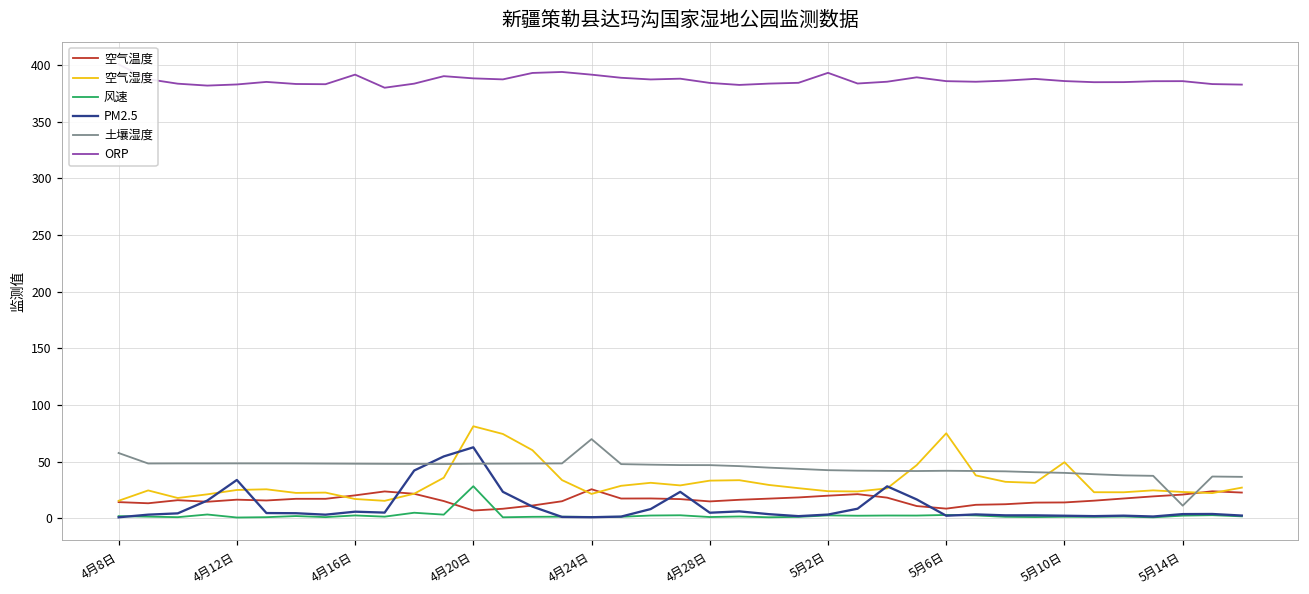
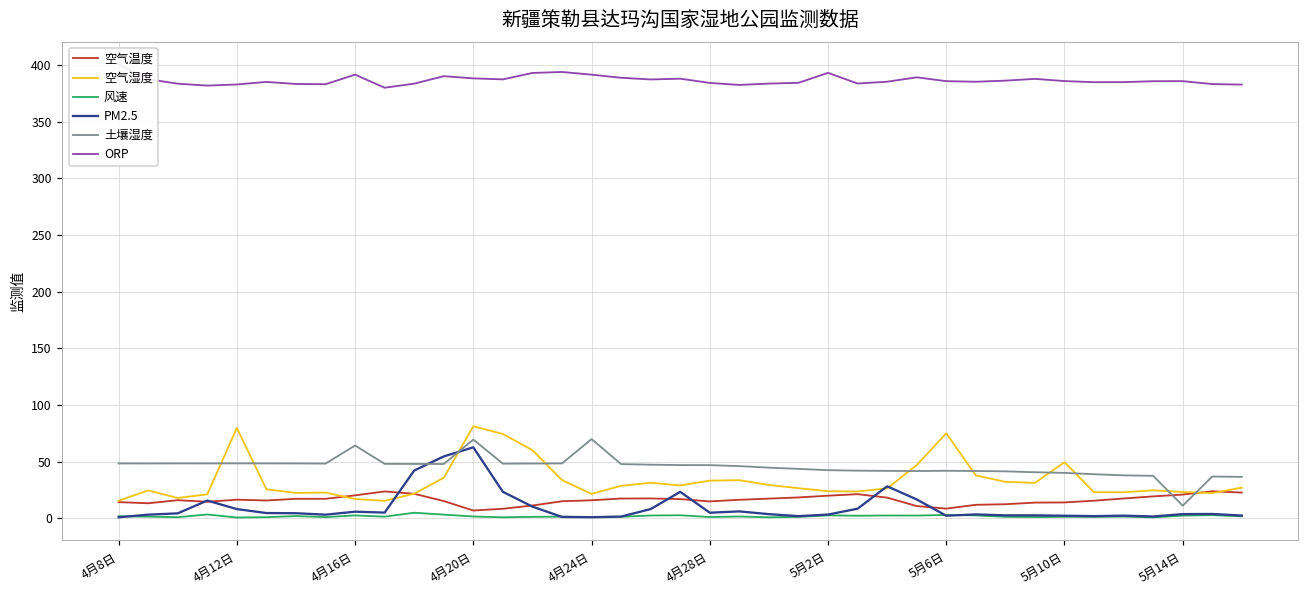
土壤湿度, 4月8日: 58 -> 49
空气湿度, 4月12日: 25 -> 80
PM2.5, 4月12日: 34 -> 8
土壤湿度, 4月16日: 48 -> 64
风速, 4月20日: 28 -> 2
土壤湿度, 4月20日: 48 -> 70
空气温度, 4月24日: 26 -> 16
